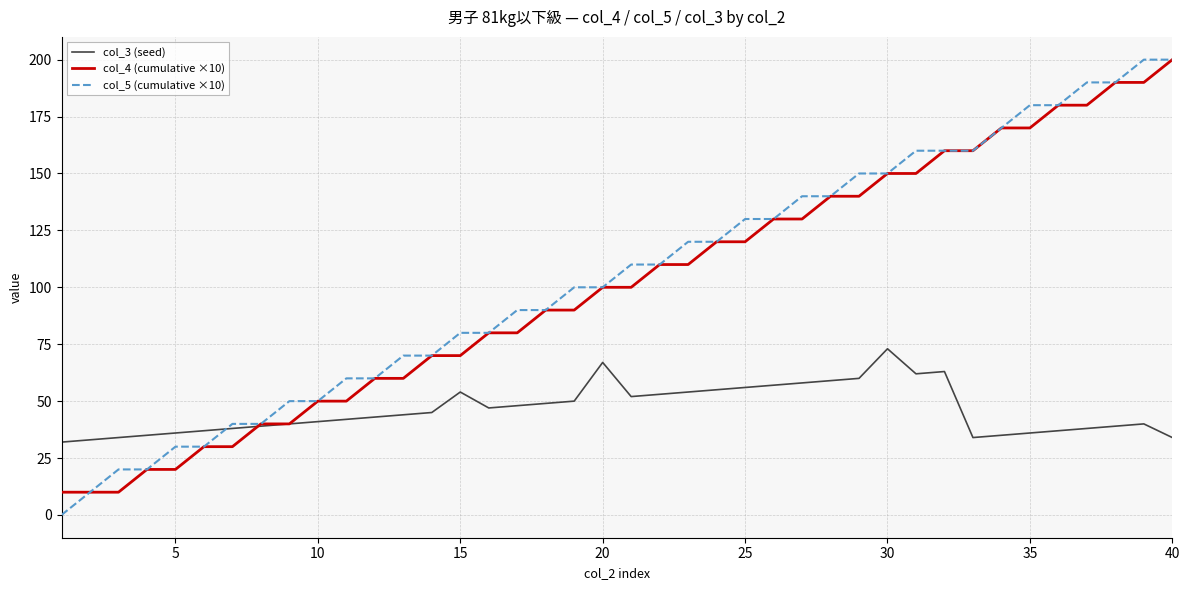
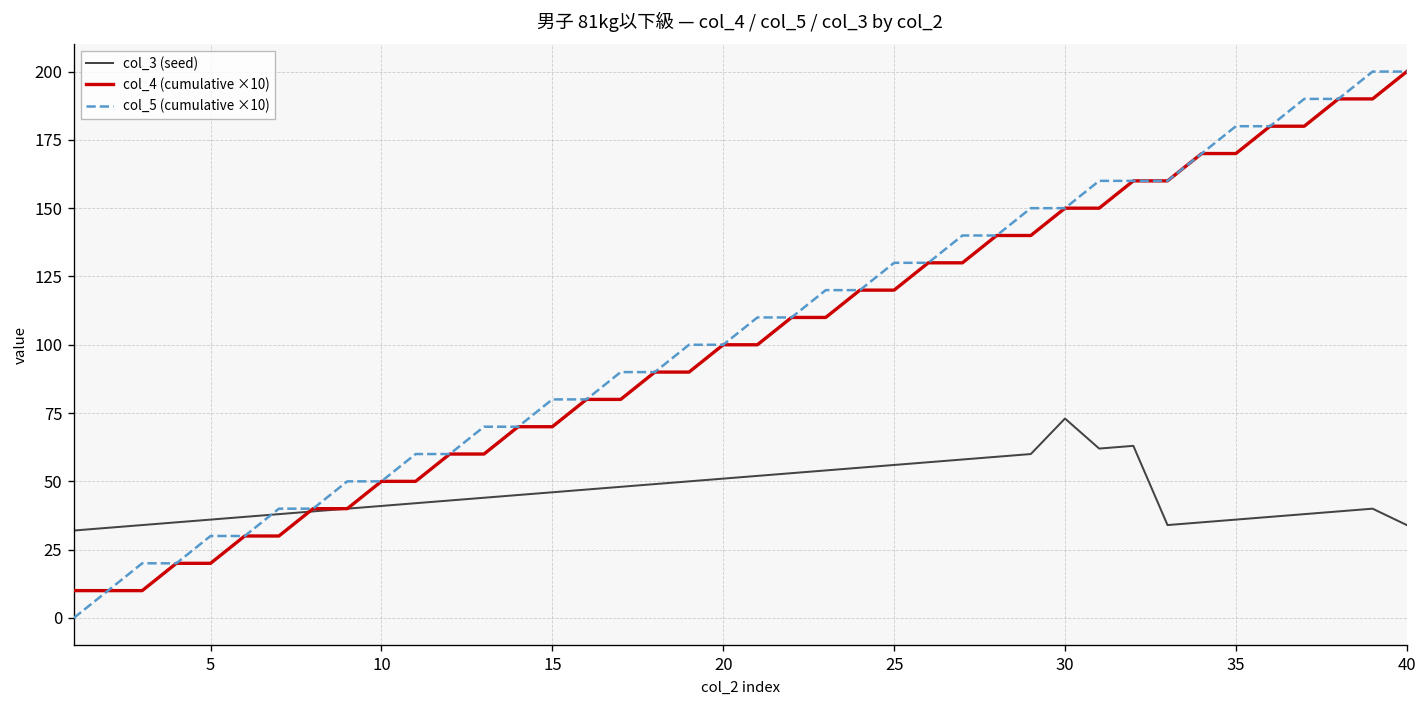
col_3 (seed), 15: 54 -> 46
col_3 (seed), 20: 67 -> 51
